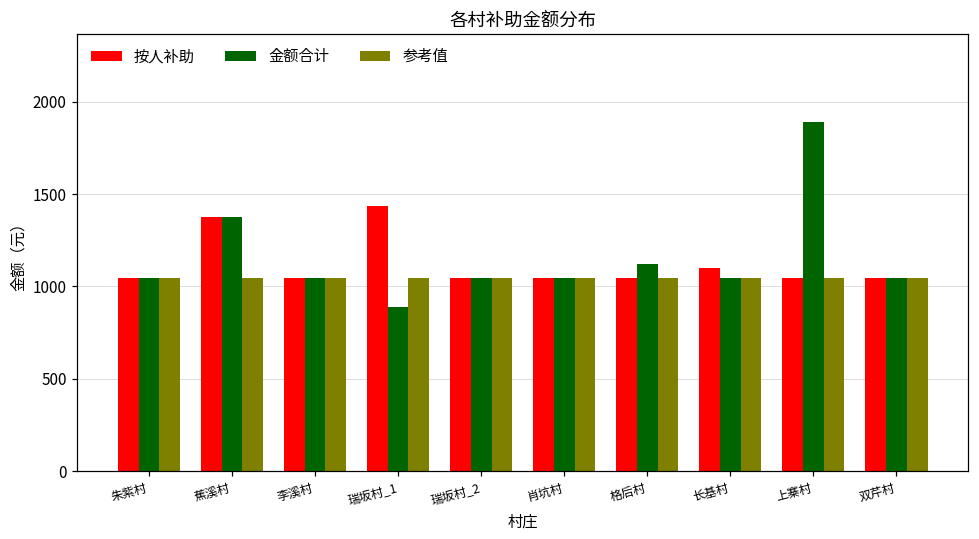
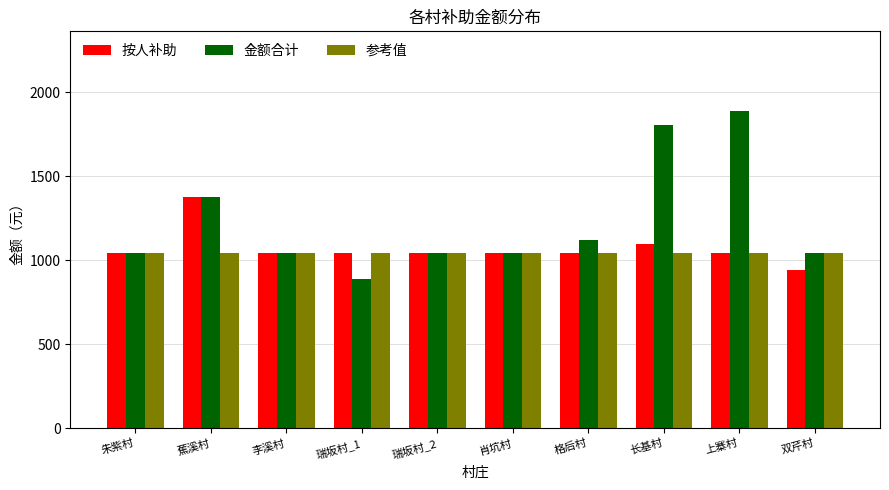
按人补助, 瑞坂村_1: 1440 -> 1050
金额合计, 长基村: 1050 -> 1810
按人补助, 双芹村: 1050 -> 940
